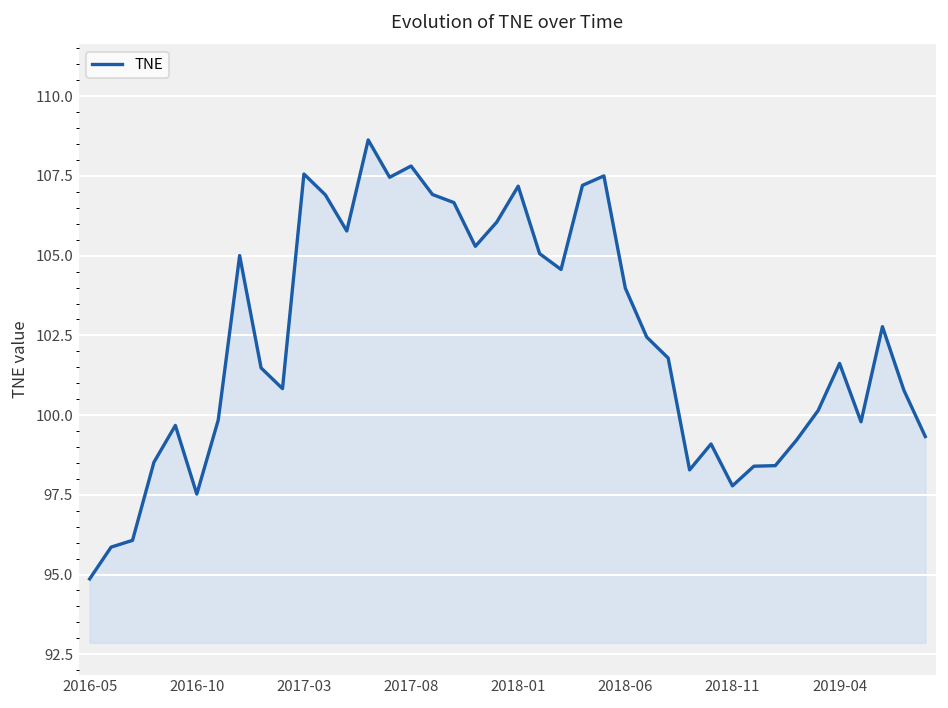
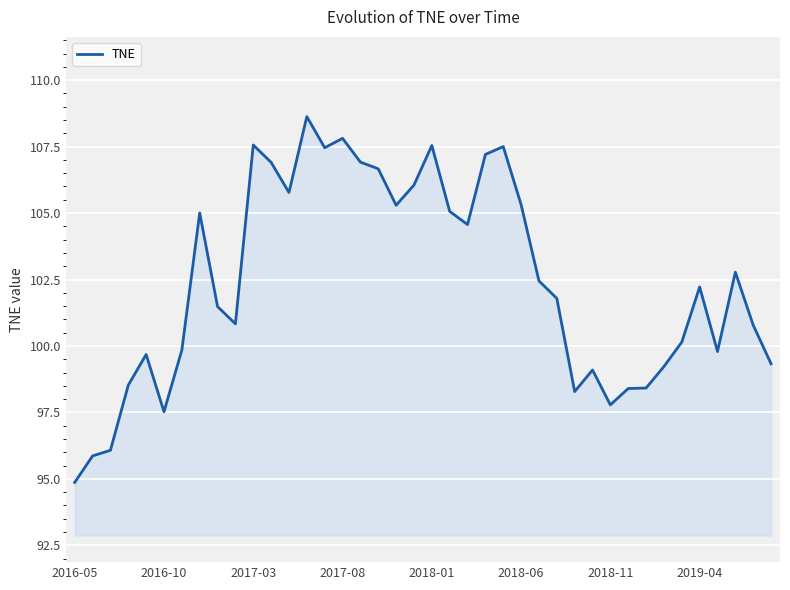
2018-01: 107.2 -> 107.5
2018-06: 104.0 -> 105.3
2019-04: 101.6 -> 102.2
